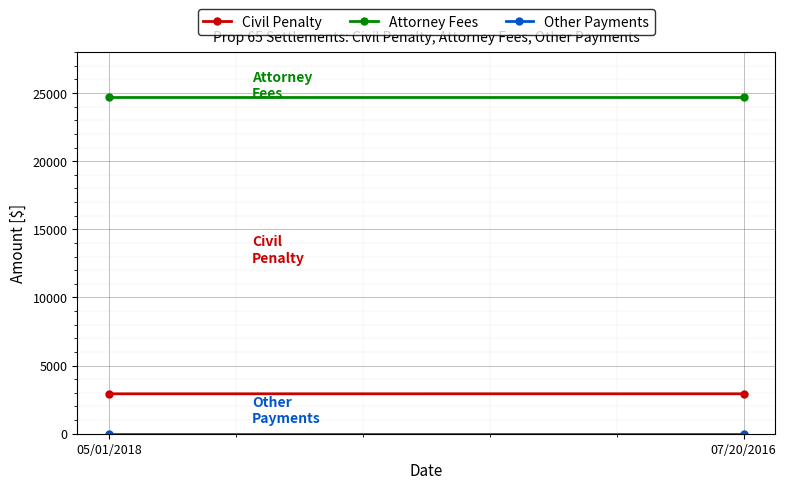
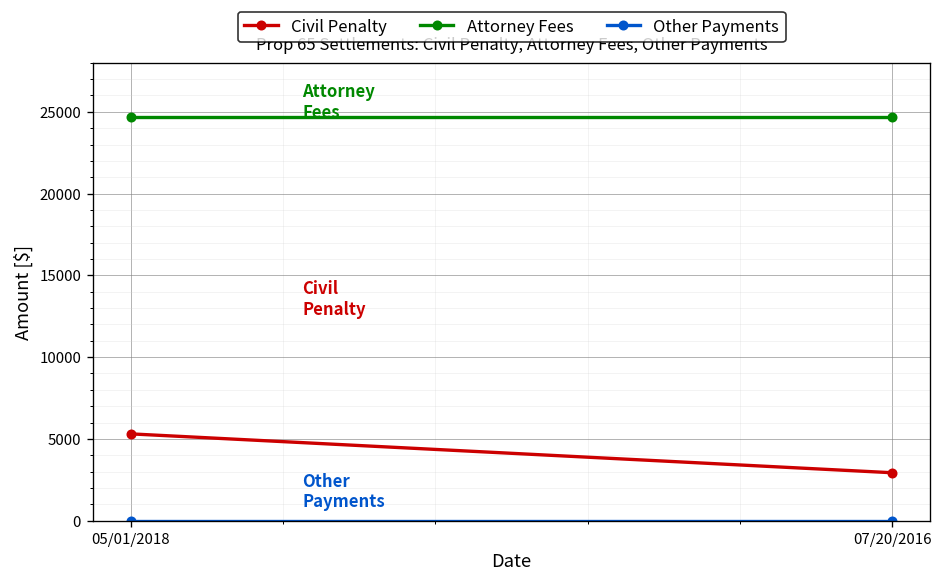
Civil Penalty, 05/01/2018: 2900 -> 5300
